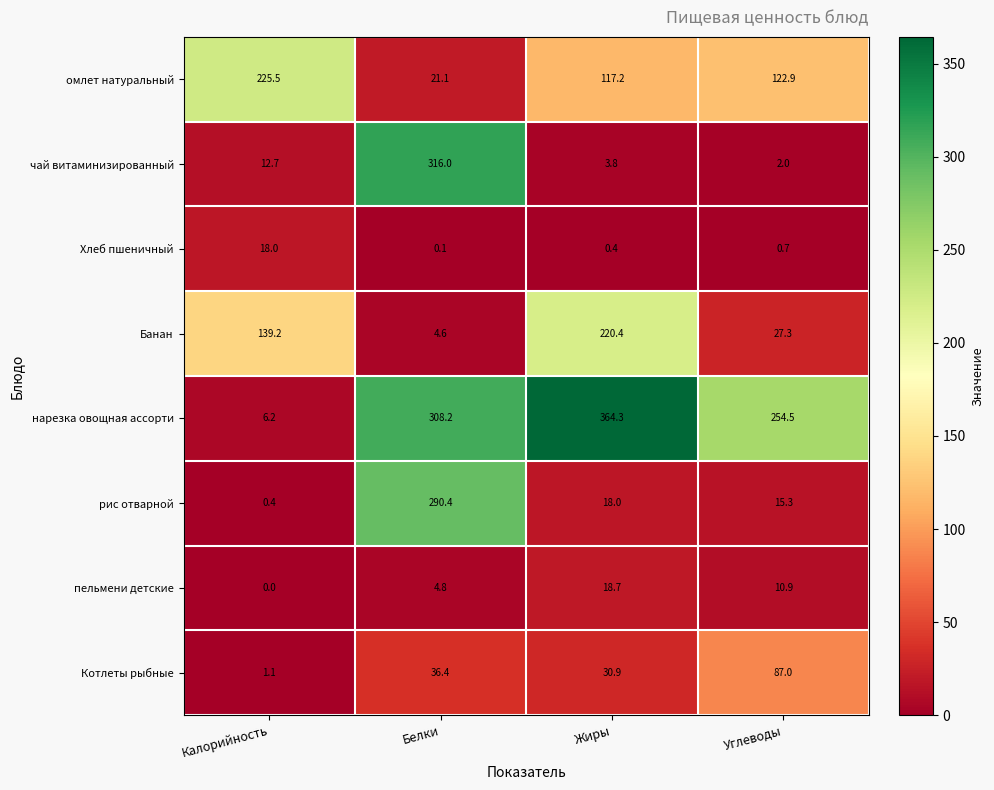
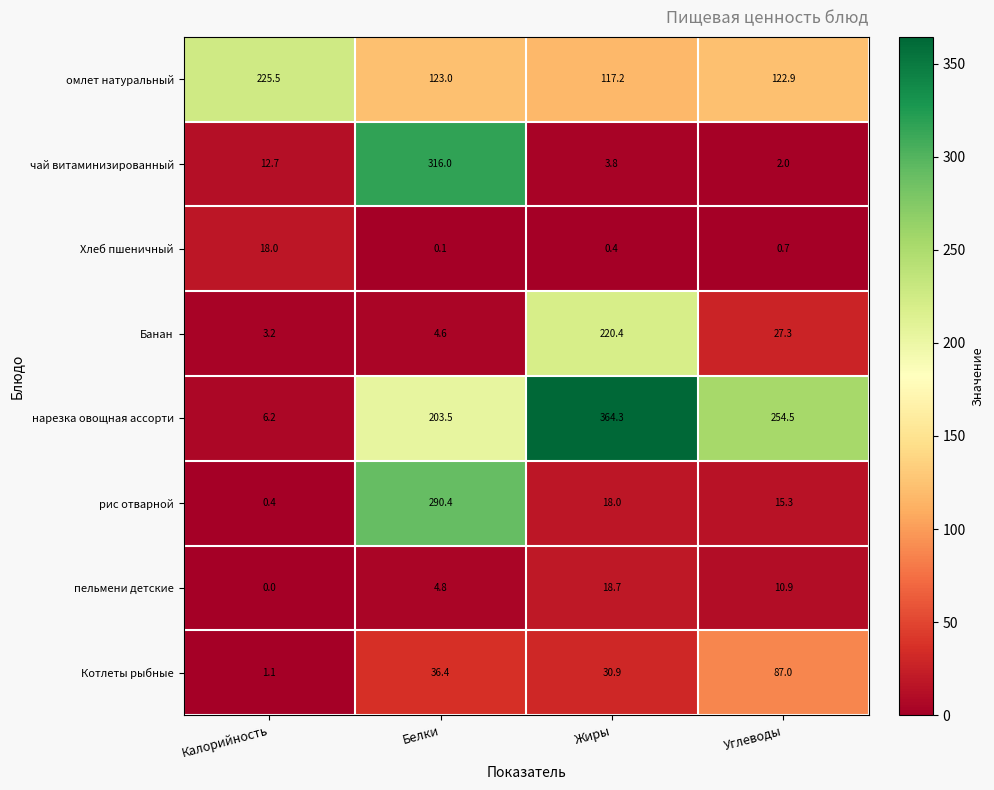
омлет натуральный, Белки: 21.1 -> 123.0
Банан, Калорийность: 139.2 -> 3.2
нарезка овощная ассорти, Белки: 308.2 -> 203.5
